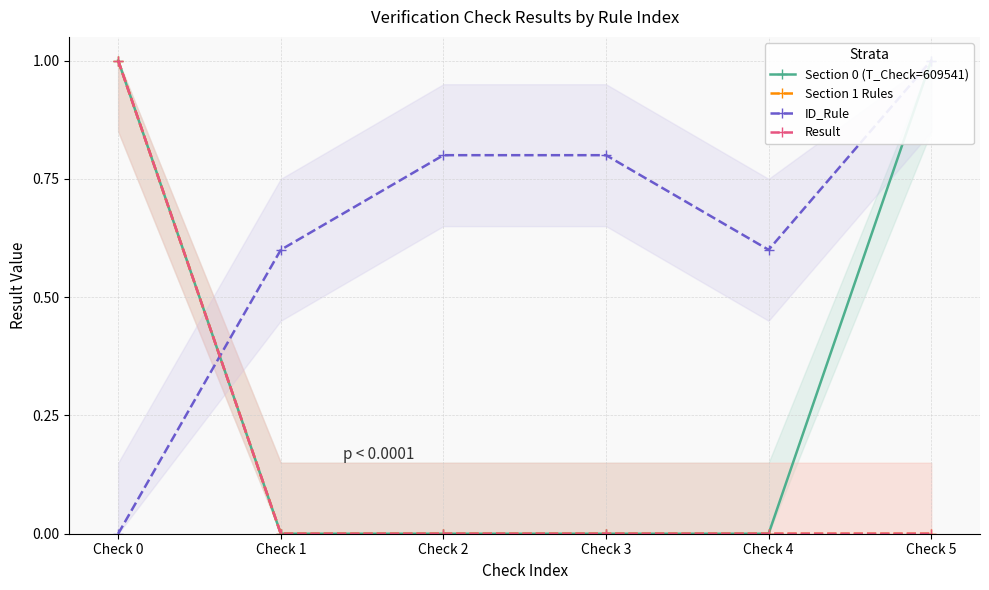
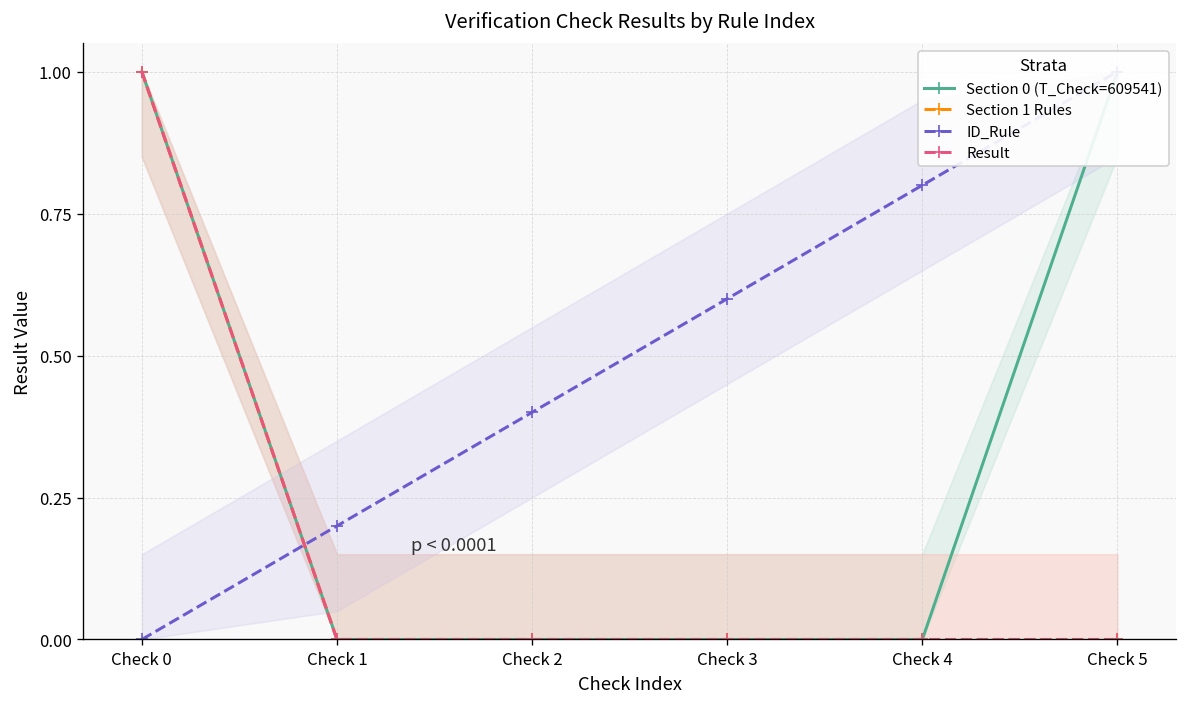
ID_Rule, Check 1: 0.60 -> 0.20
ID_Rule, Check 2: 0.80 -> 0.40
ID_Rule, Check 3: 0.80 -> 0.60
ID_Rule, Check 4: 0.60 -> 0.80
